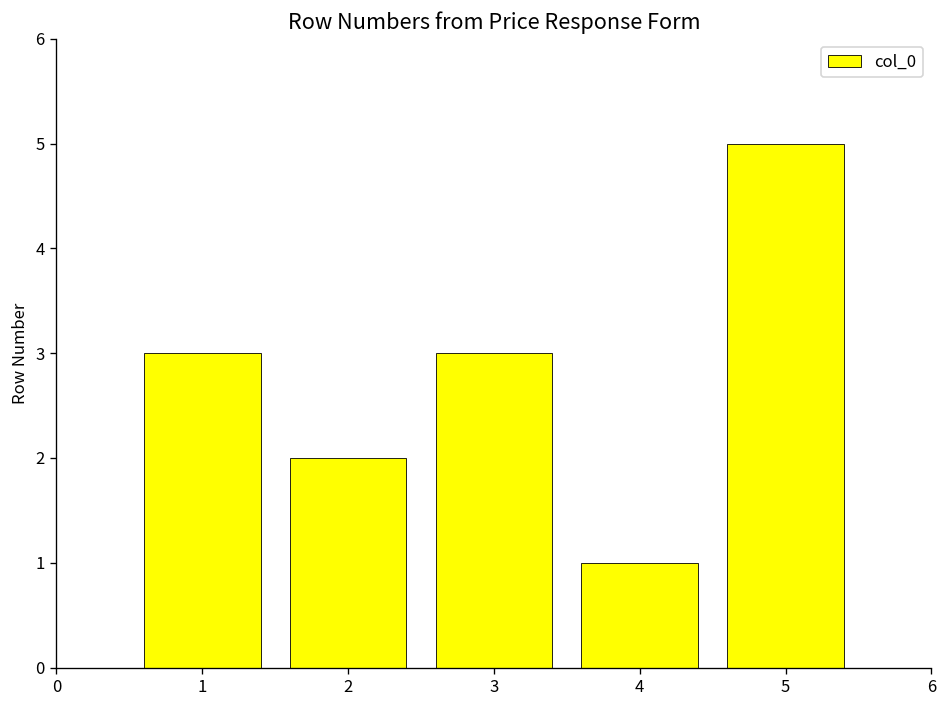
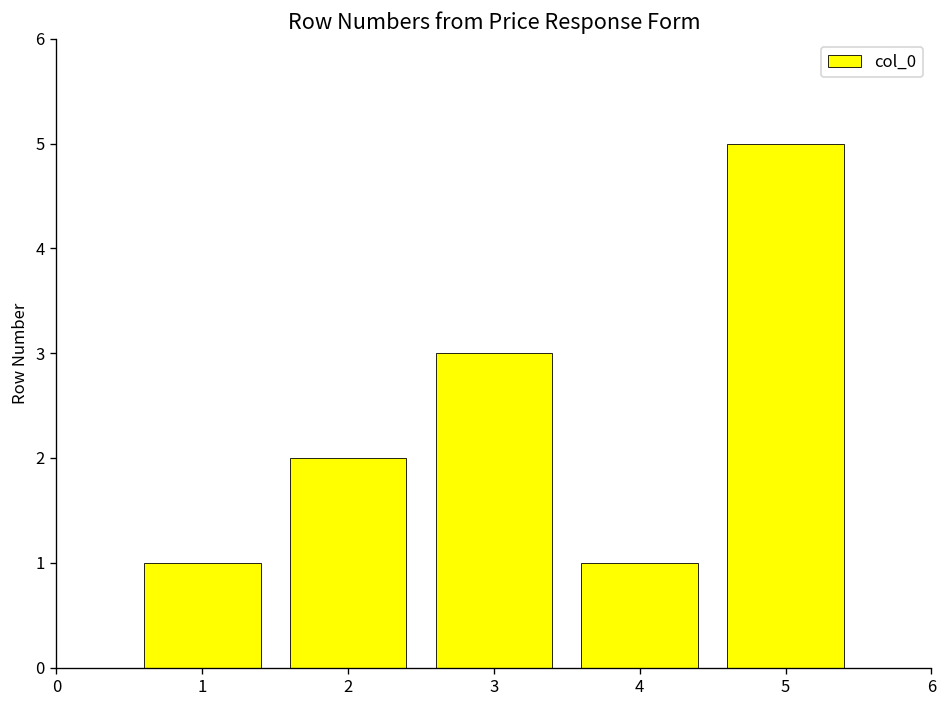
1: 3 -> 1
